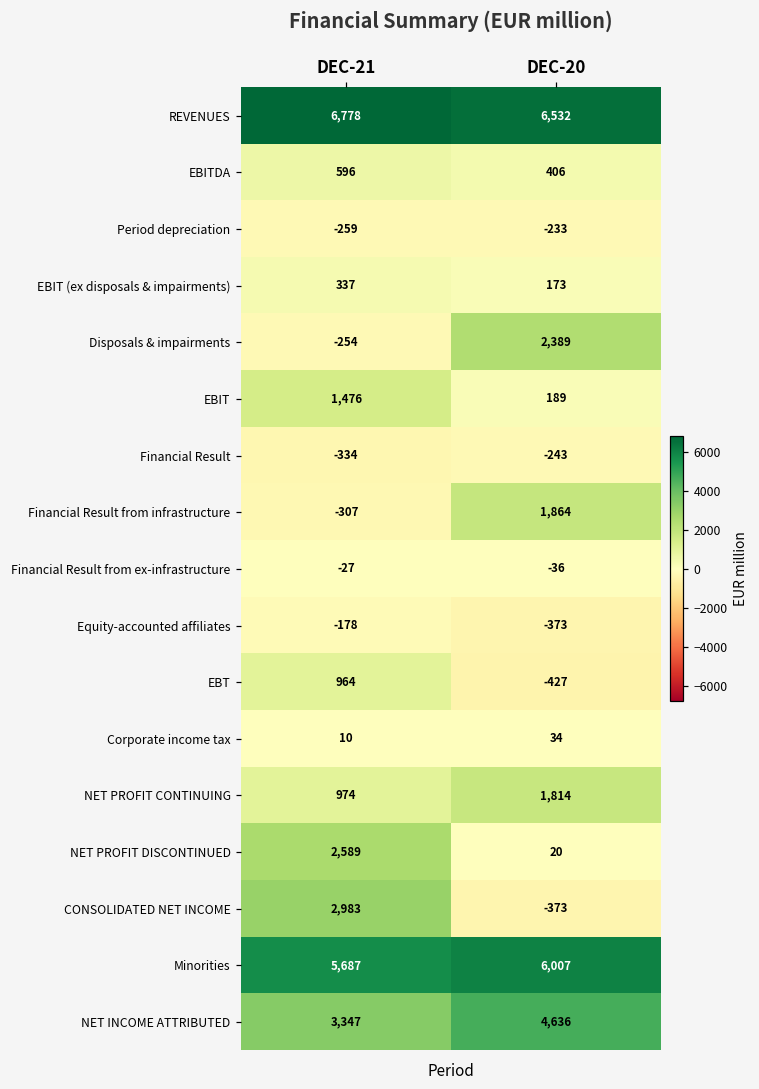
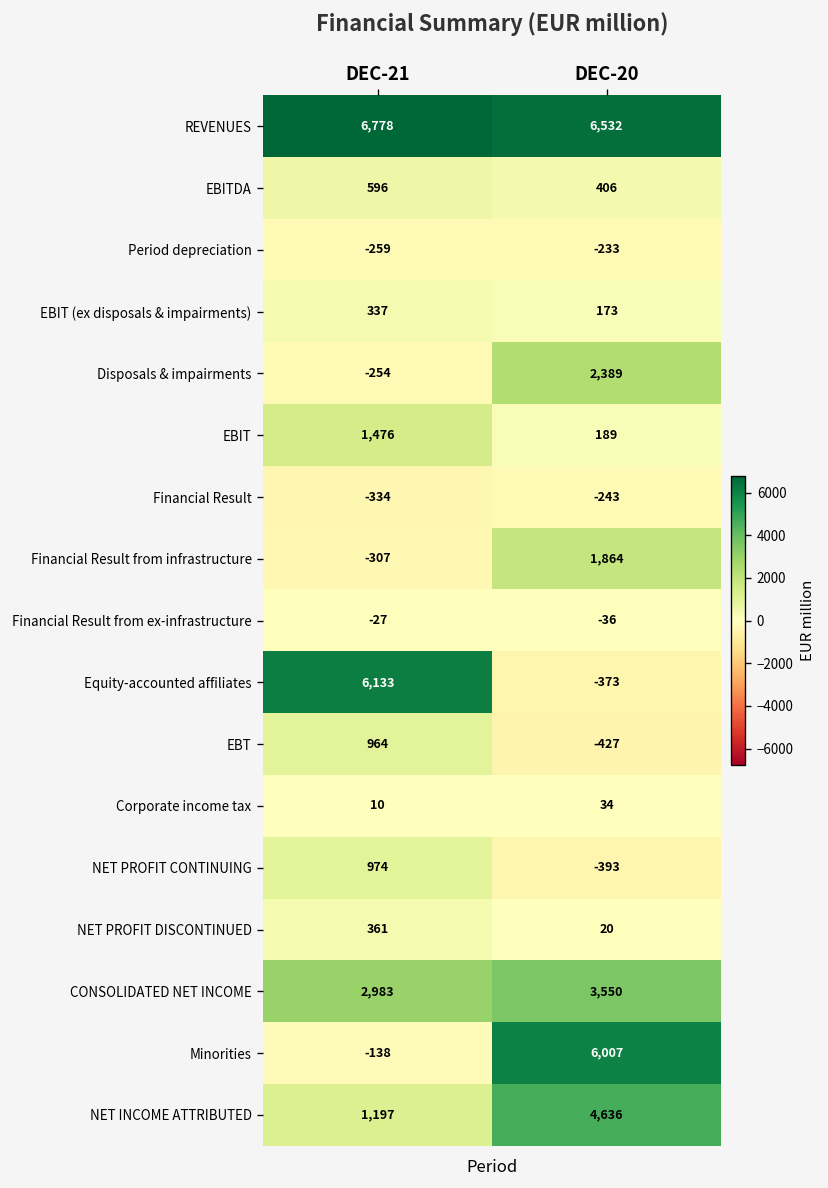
Equity-accounted affiliates, DEC-21: -178 -> 6,133
NET PROFIT CONTINUING, DEC-20: 1,814 -> -393
NET PROFIT DISCONTINUED, DEC-21: 2,589 -> 361
CONSOLIDATED NET INCOME, DEC-20: -373 -> 3,550
Minorities, DEC-21: 5,687 -> -138
NET INCOME ATTRIBUTED, DEC-21: 3,347 -> 1,197
